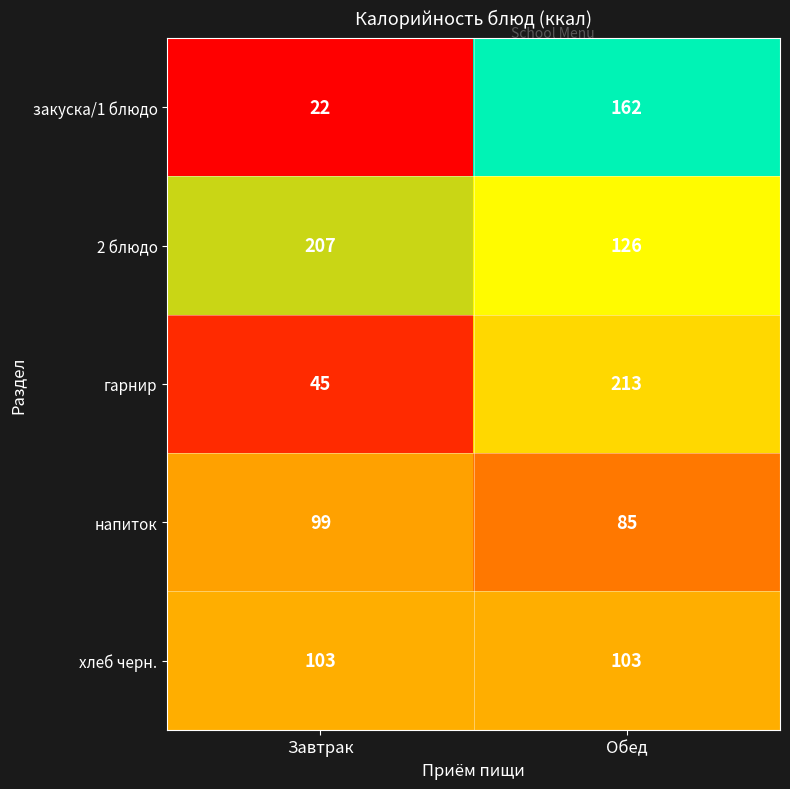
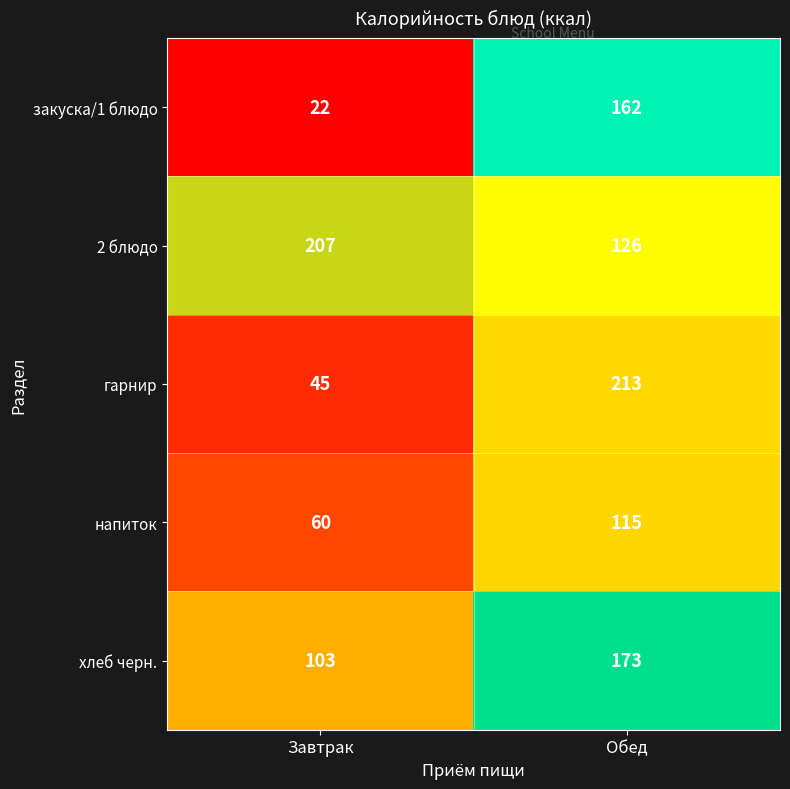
напиток, Завтрак: 99 -> 60
напиток, Обед: 85 -> 115
хлеб черн., Обед: 103 -> 173
